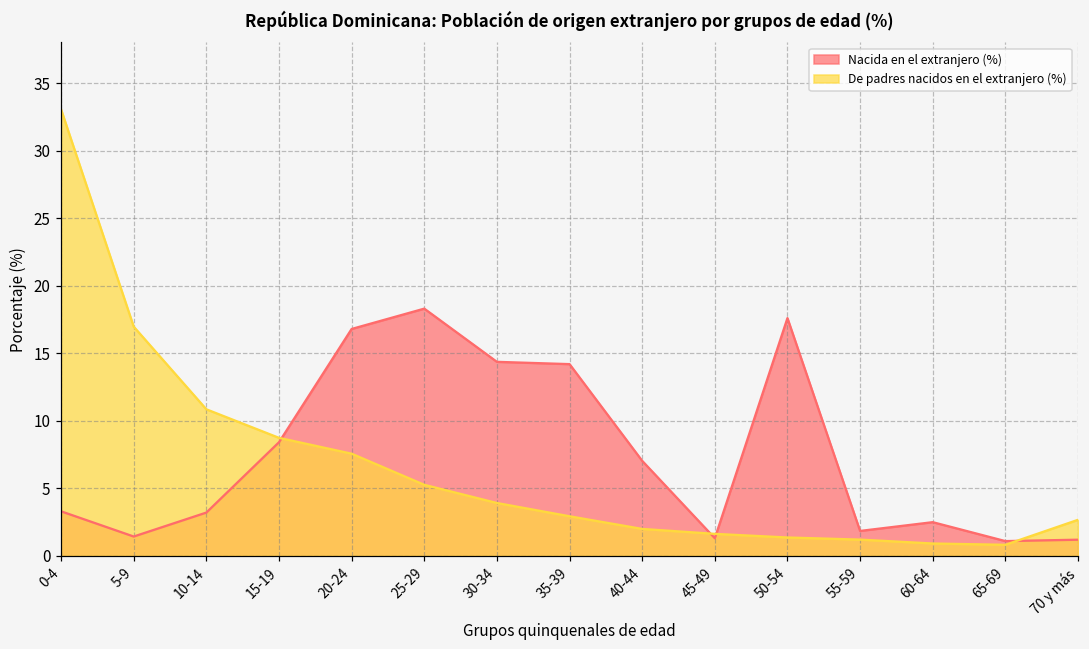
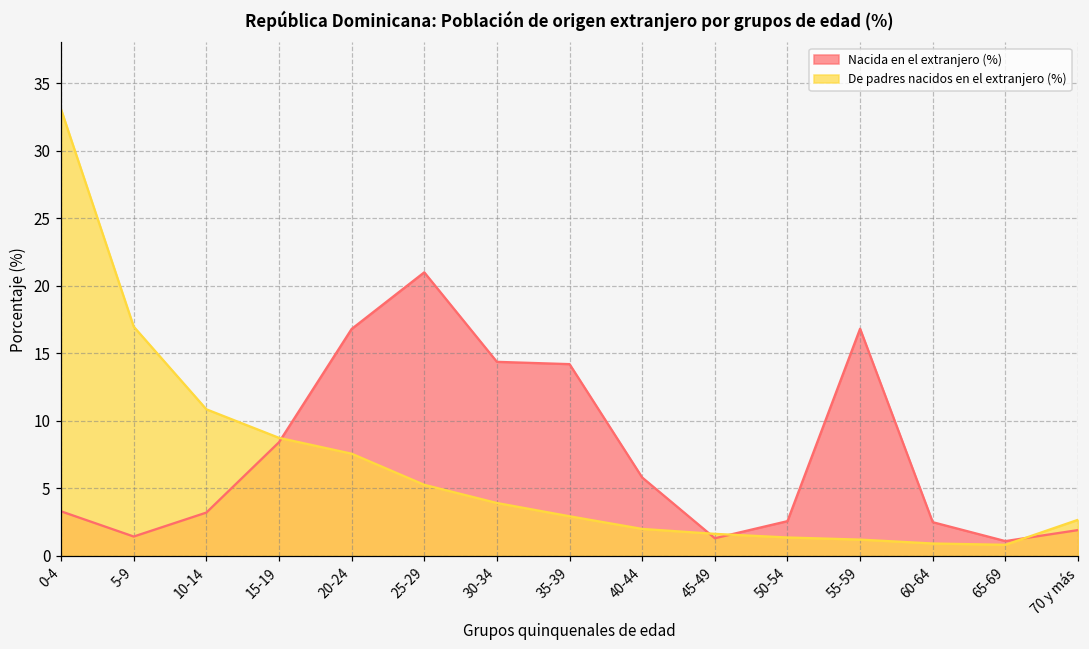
Nacida en el extranjero (%), 25-29: 18.3 -> 21.0
Nacida en el extranjero (%), 40-44: 7.0 -> 5.8
Nacida en el extranjero (%), 50-54: 17.6 -> 2.6
Nacida en el extranjero (%), 55-59: 1.8 -> 16.8
Nacida en el extranjero (%), 70 y más: 1.2 -> 1.9
